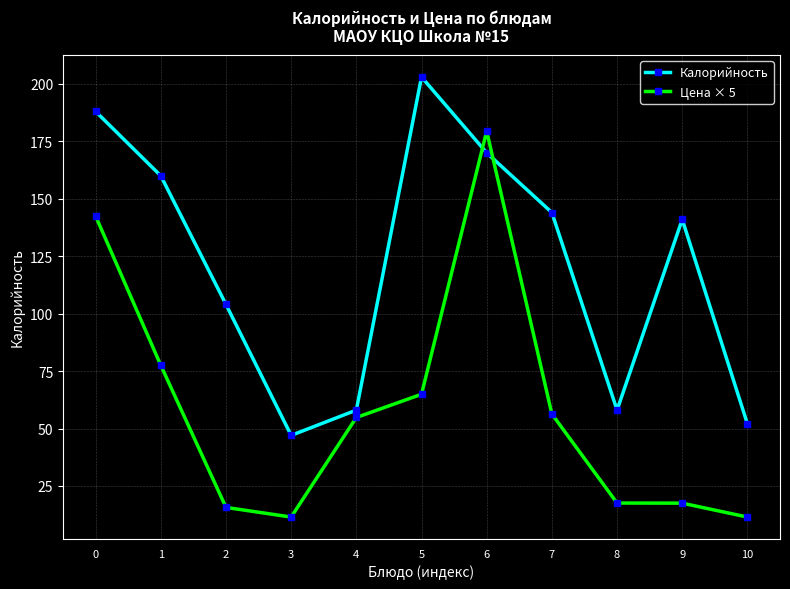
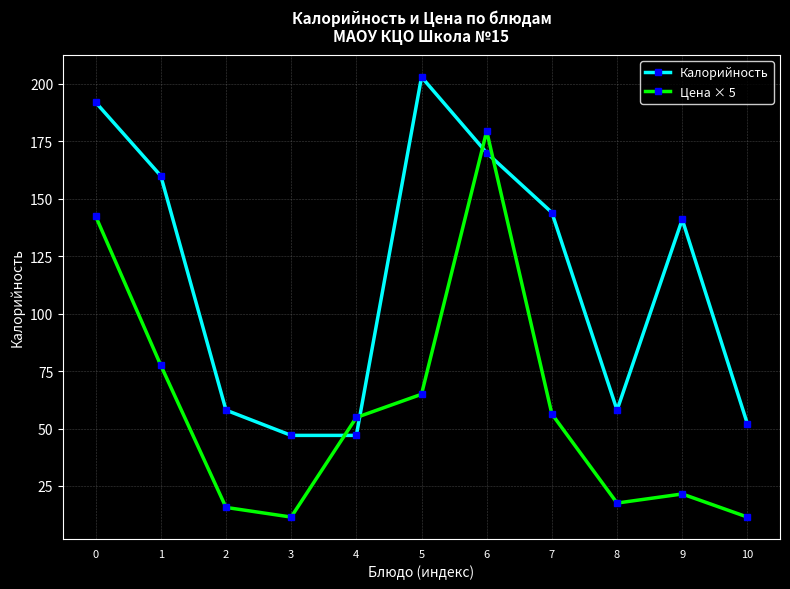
Калорийность, 0: 188 -> 192
Калорийность, 2: 104 -> 58
Калорийность, 4: 58 -> 47
Цена × 5, 9: 18 -> 22
